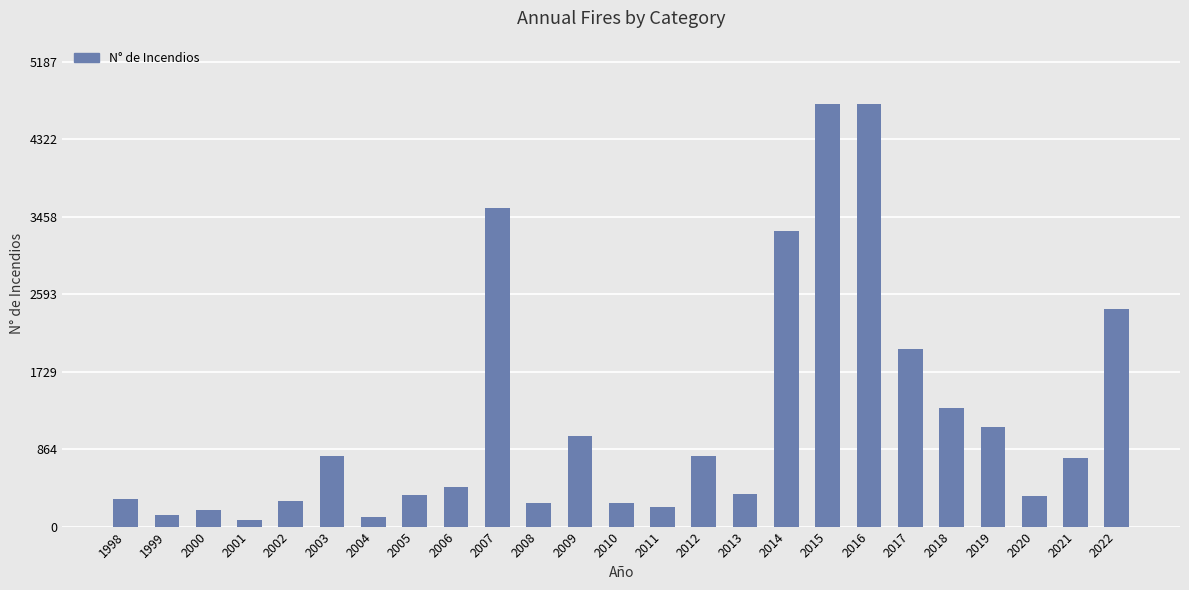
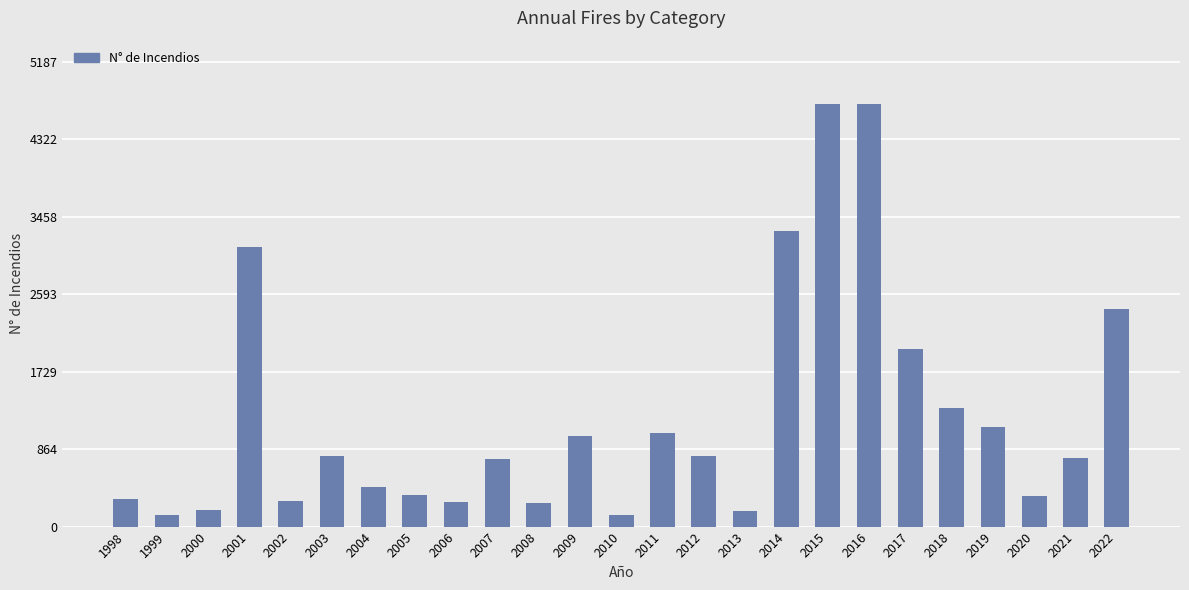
2001: 100 -> 3100
2004: 100 -> 400
2006: 400 -> 300
2007: 3600 -> 800
2010: 300 -> 100
2011: 200 -> 1000
2013: 400 -> 200
